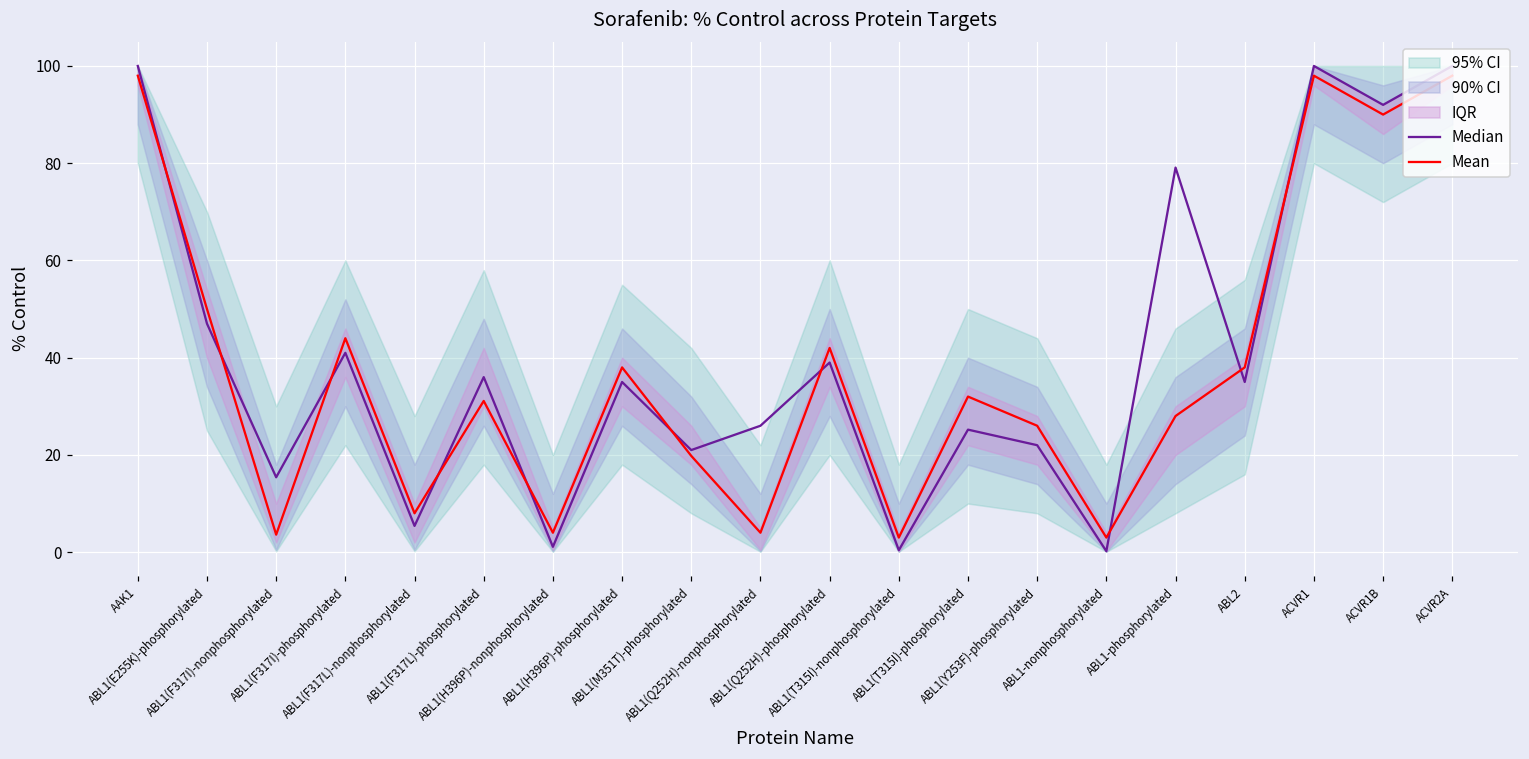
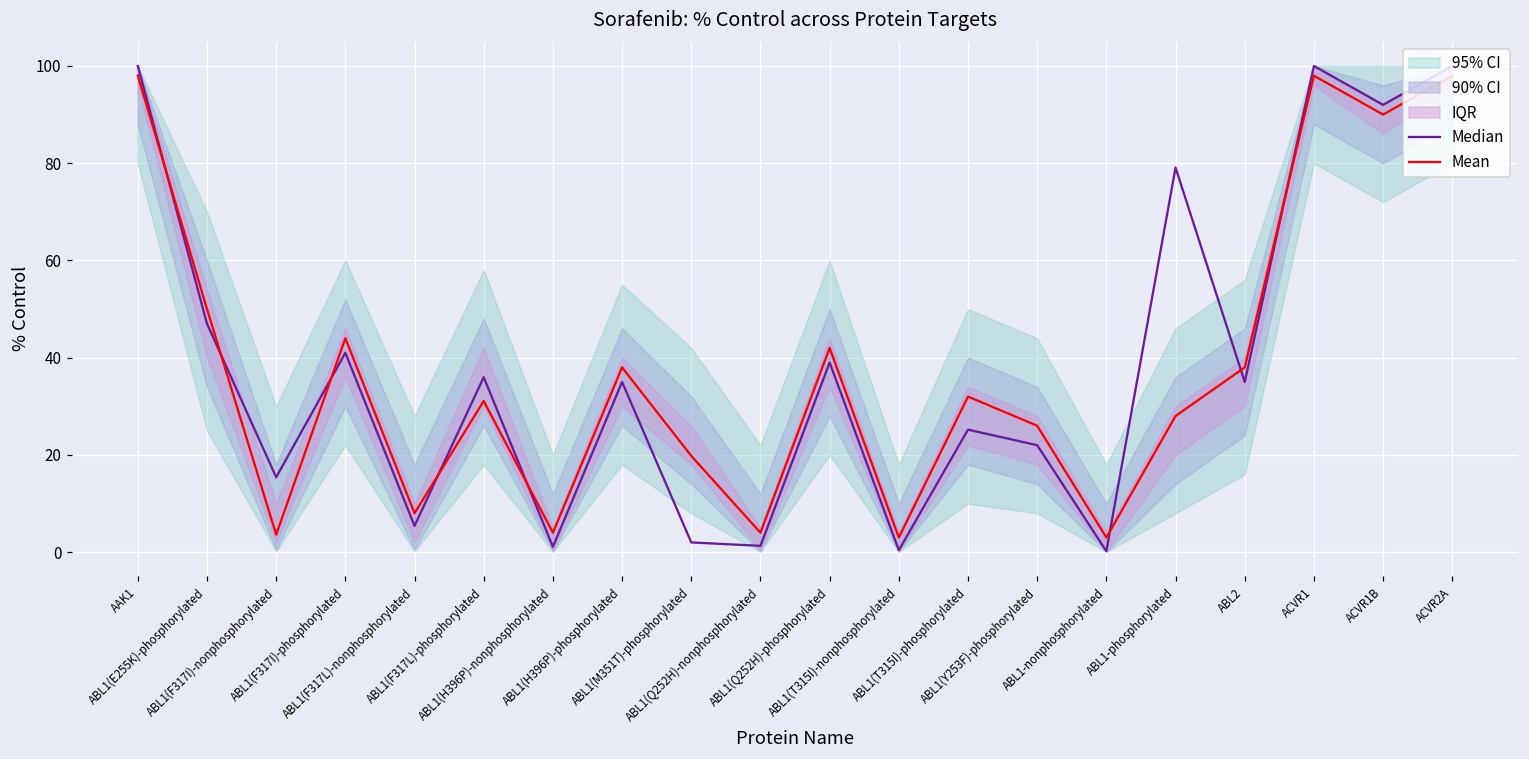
Median, ABL1(M351T)-phosphorylated: 21 -> 2
Median, ABL1(Q252H)-nonphosphorylated: 26 -> 1
